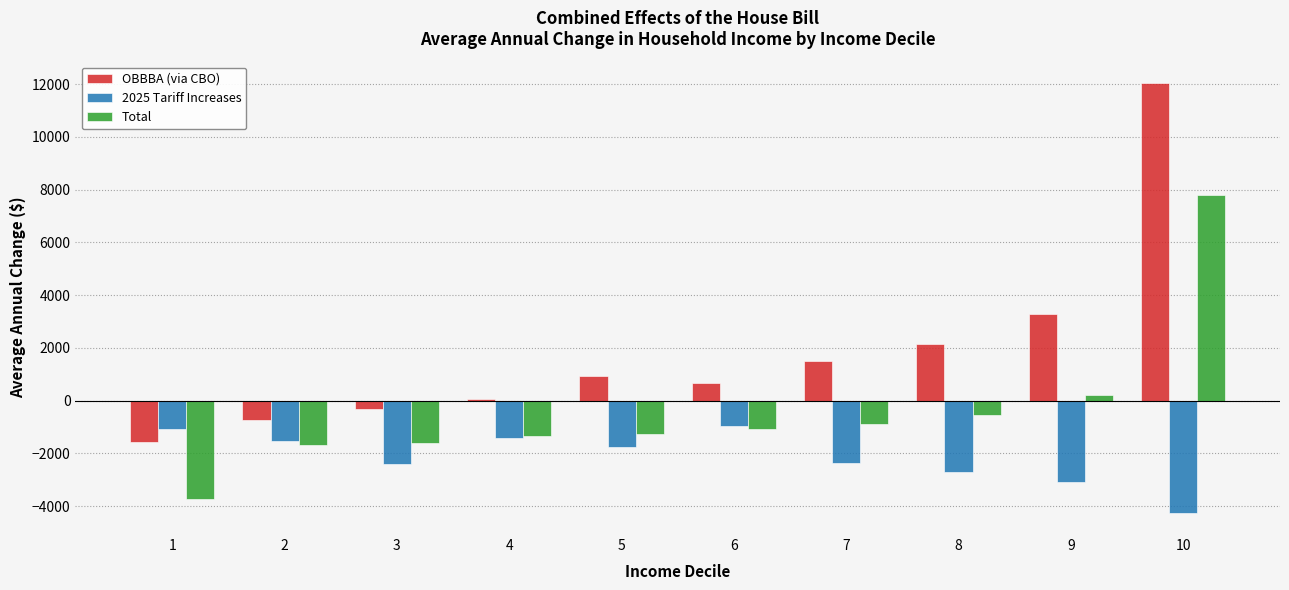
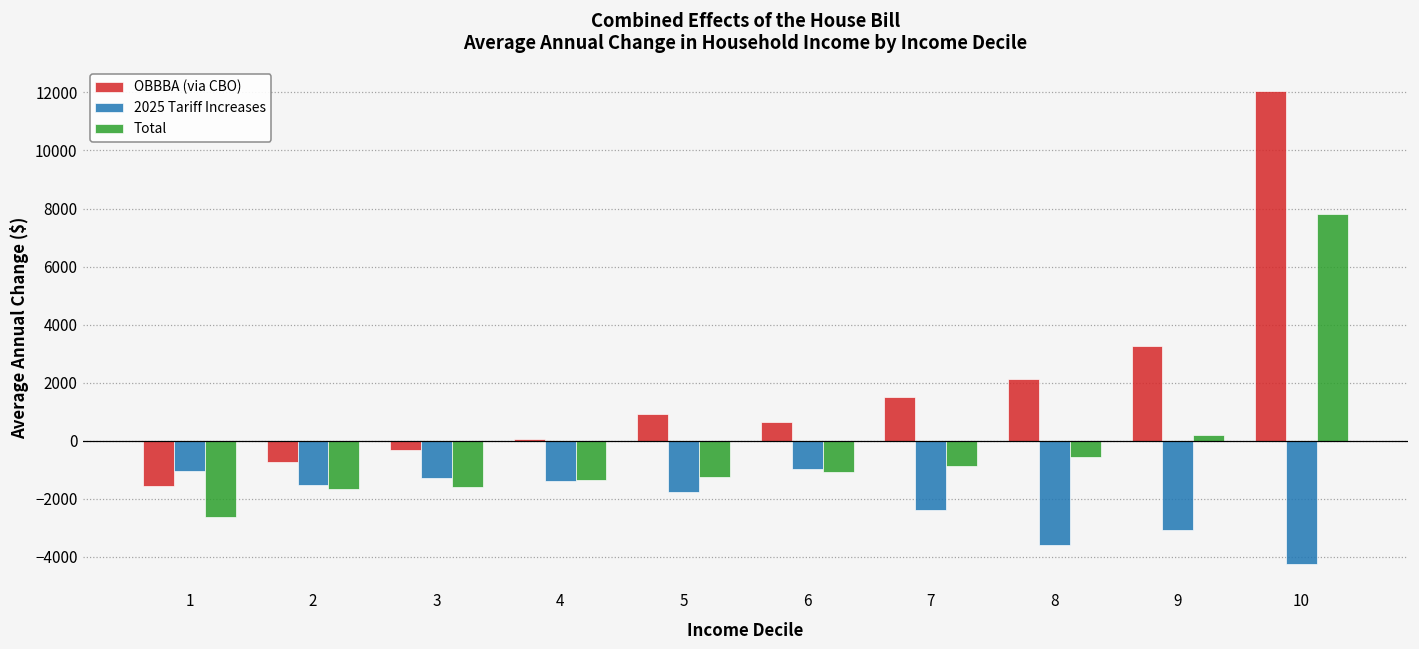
Total, 1: -3700 -> -2600
2025 Tariff Increases, 3: -2400 -> -1300
2025 Tariff Increases, 8: -2700 -> -3600
